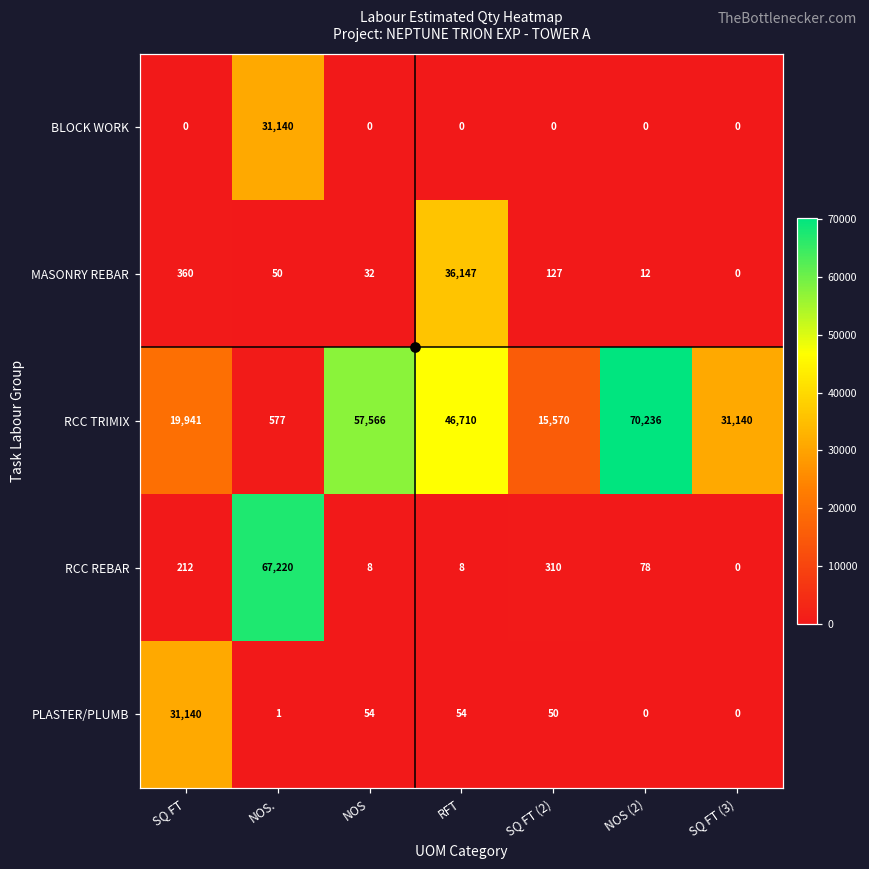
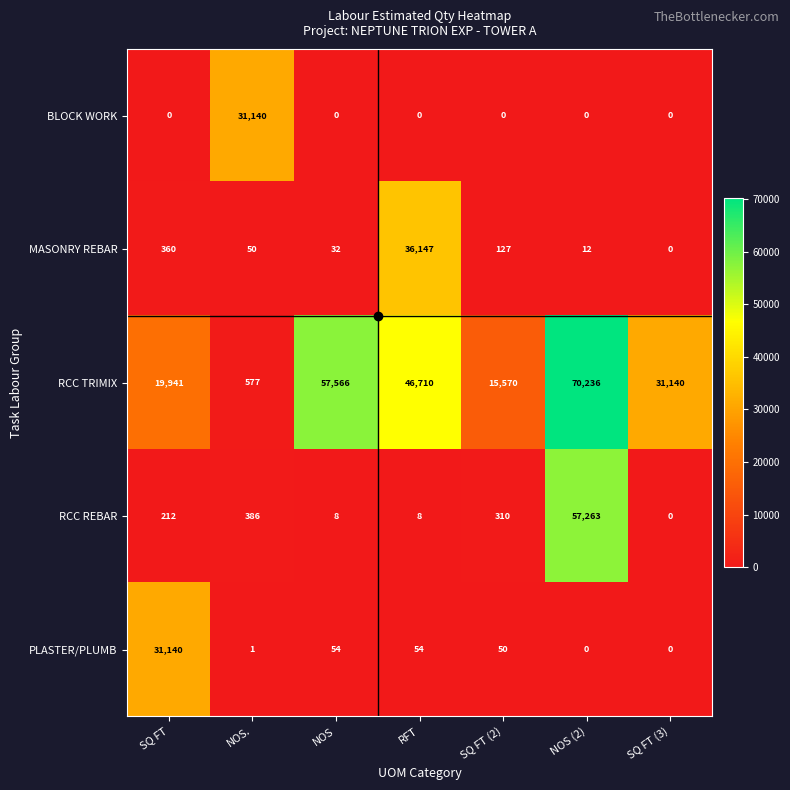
RCC REBAR, NOS.: 67,220 -> 386
RCC REBAR, NOS (2): 78 -> 57,263
